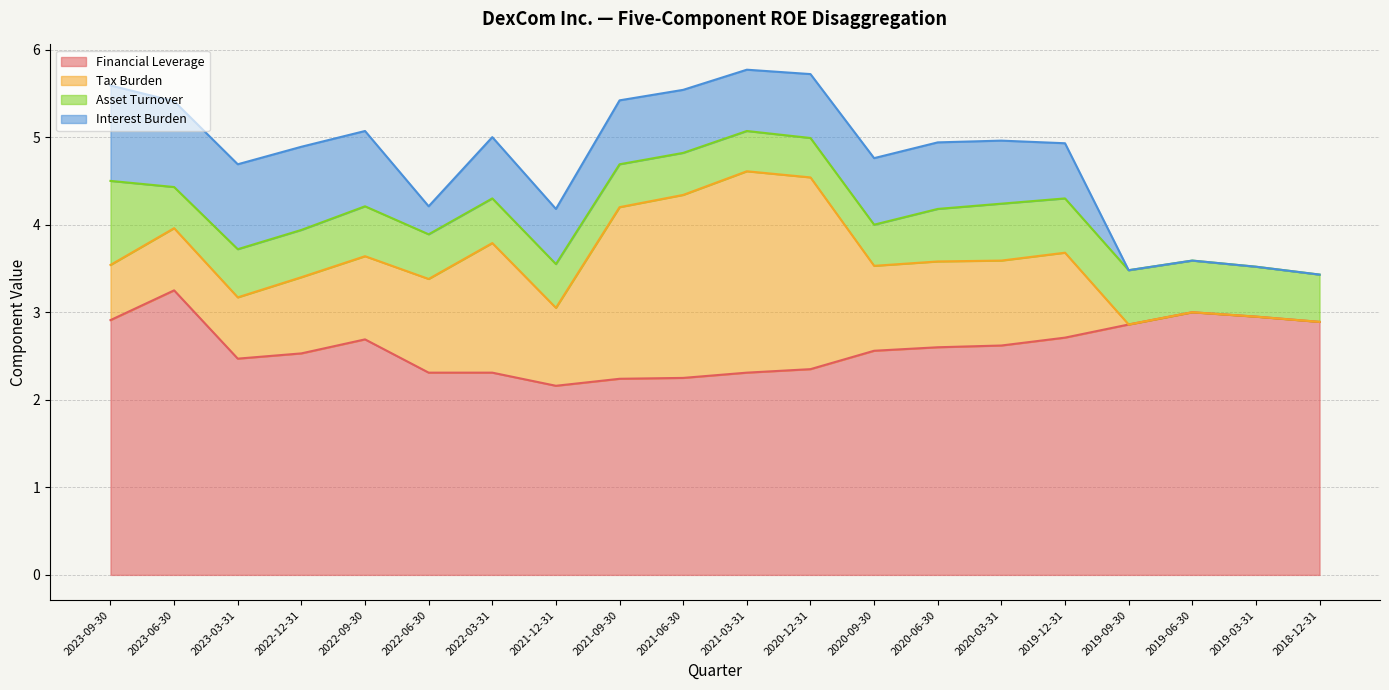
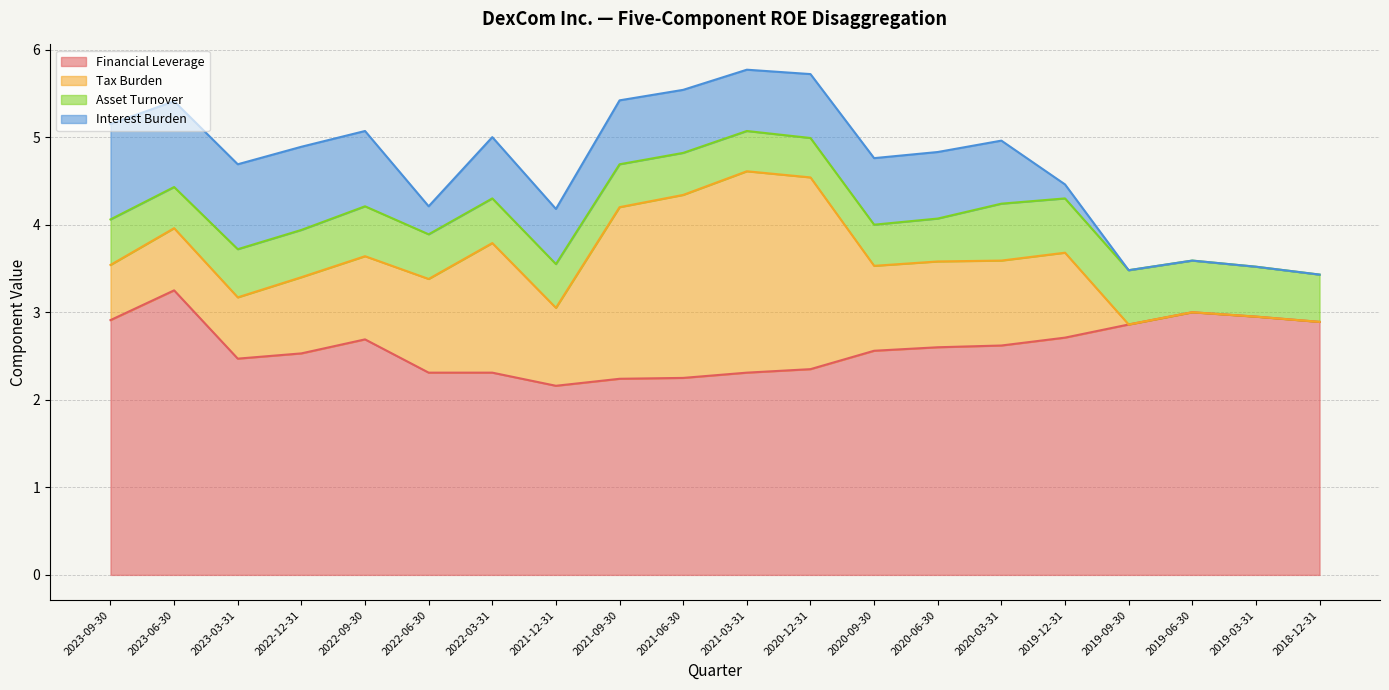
Asset Turnover, 2023-09-30: 1.0 -> 0.5
Asset Turnover, 2020-06-30: 0.6 -> 0.5
Interest Burden, 2019-12-31: 0.6 -> 0.2
